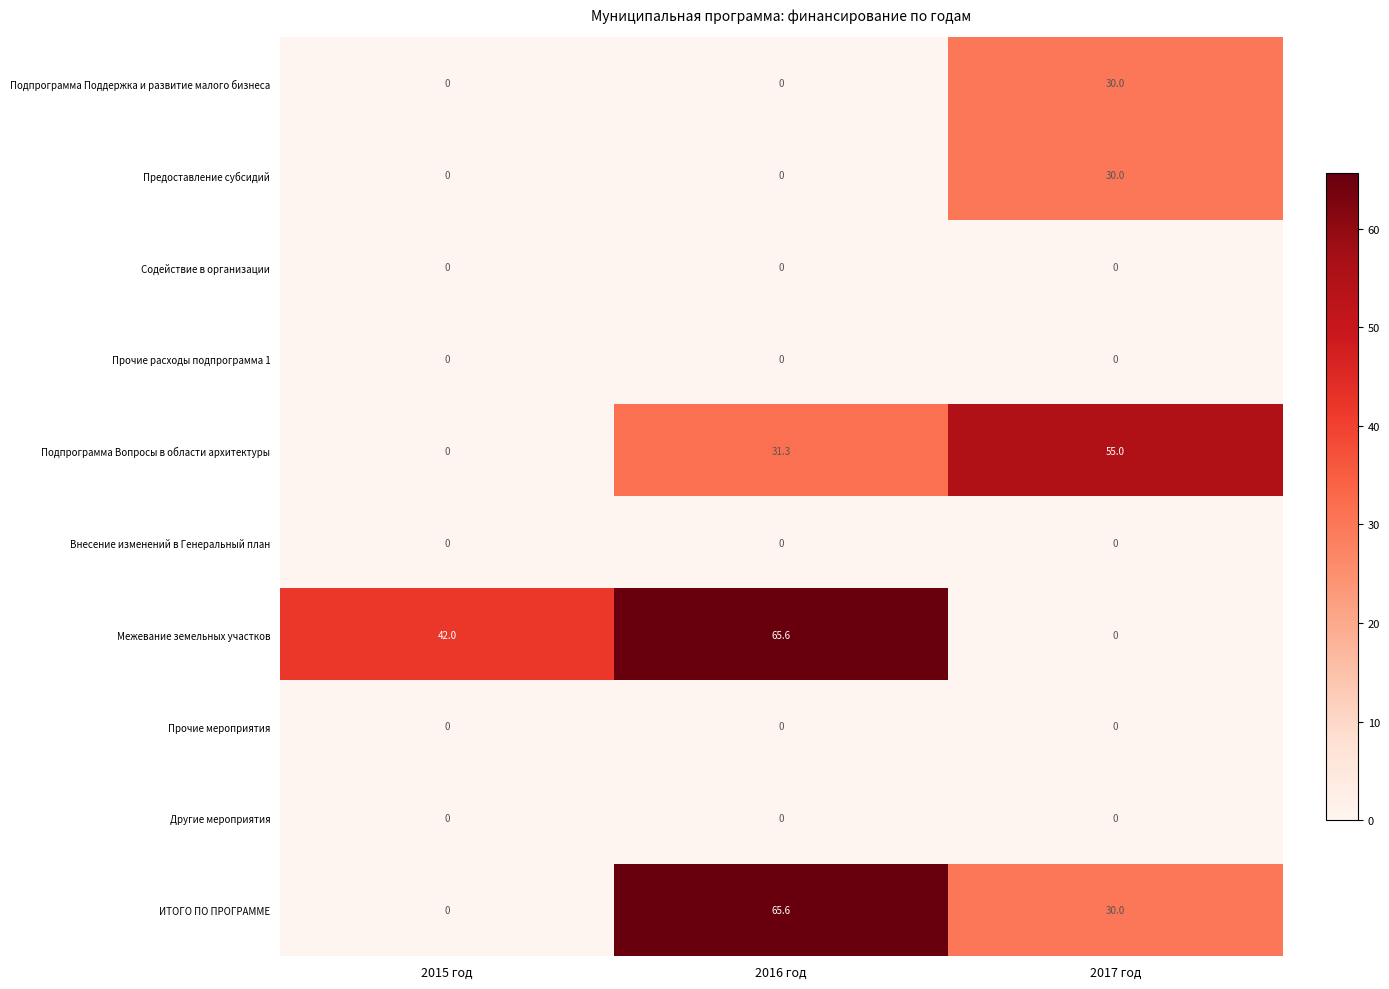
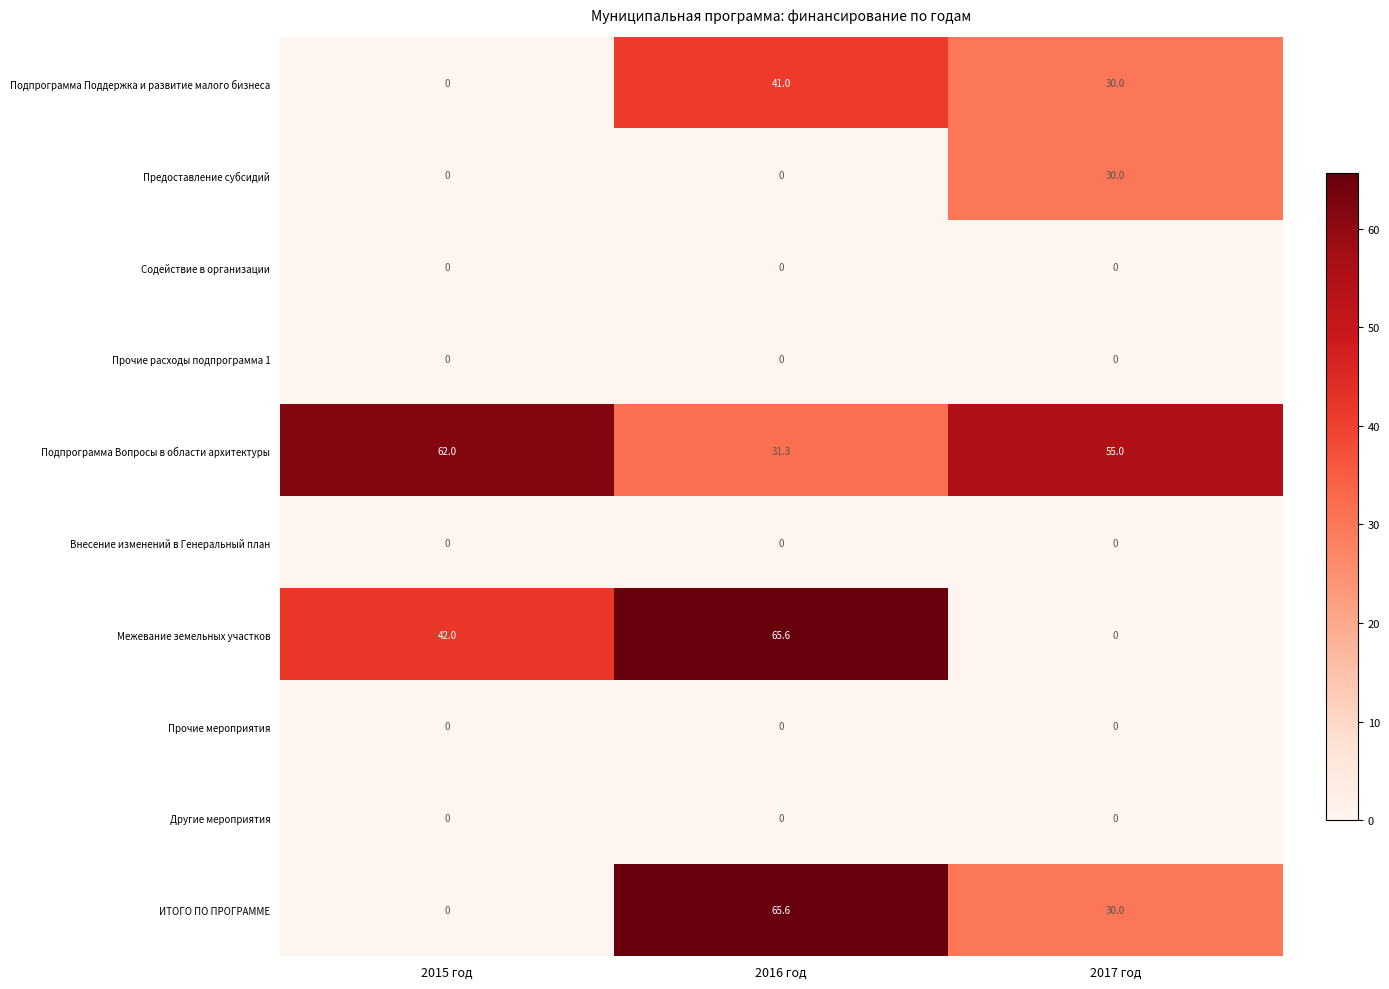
Подпрограмма Поддержка и развитие малого бизнеса, 2016 год: 0 -> 41.0
Подпрограмма Вопросы в области архитектуры, 2015 год: 0 -> 62.0
